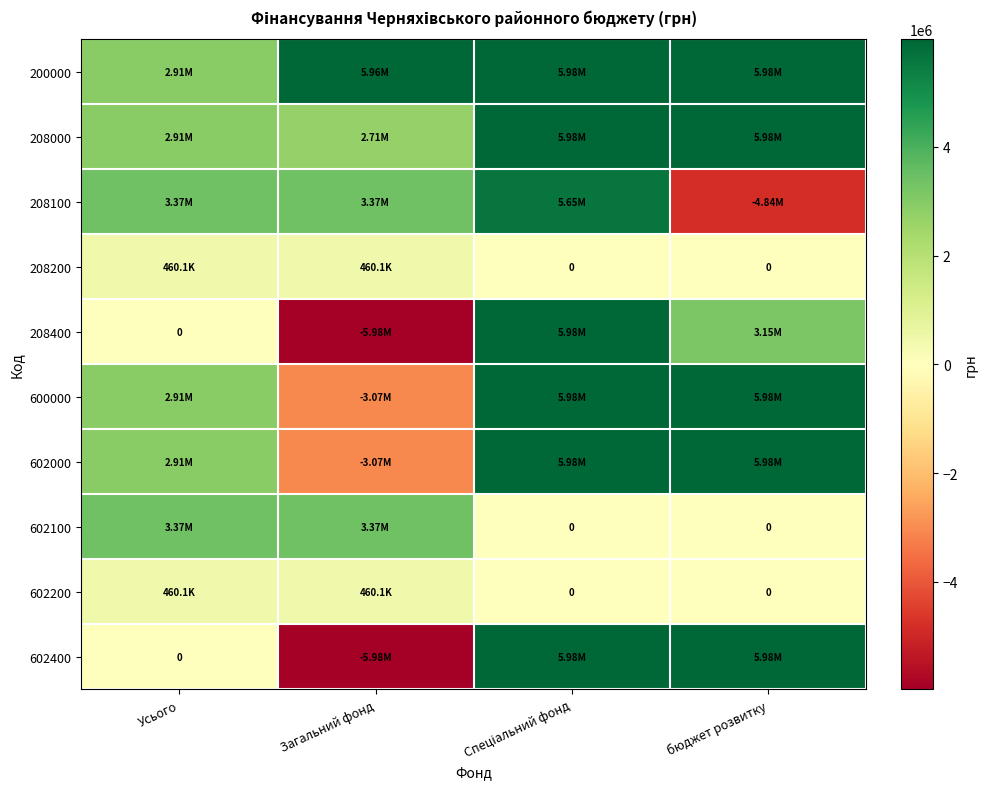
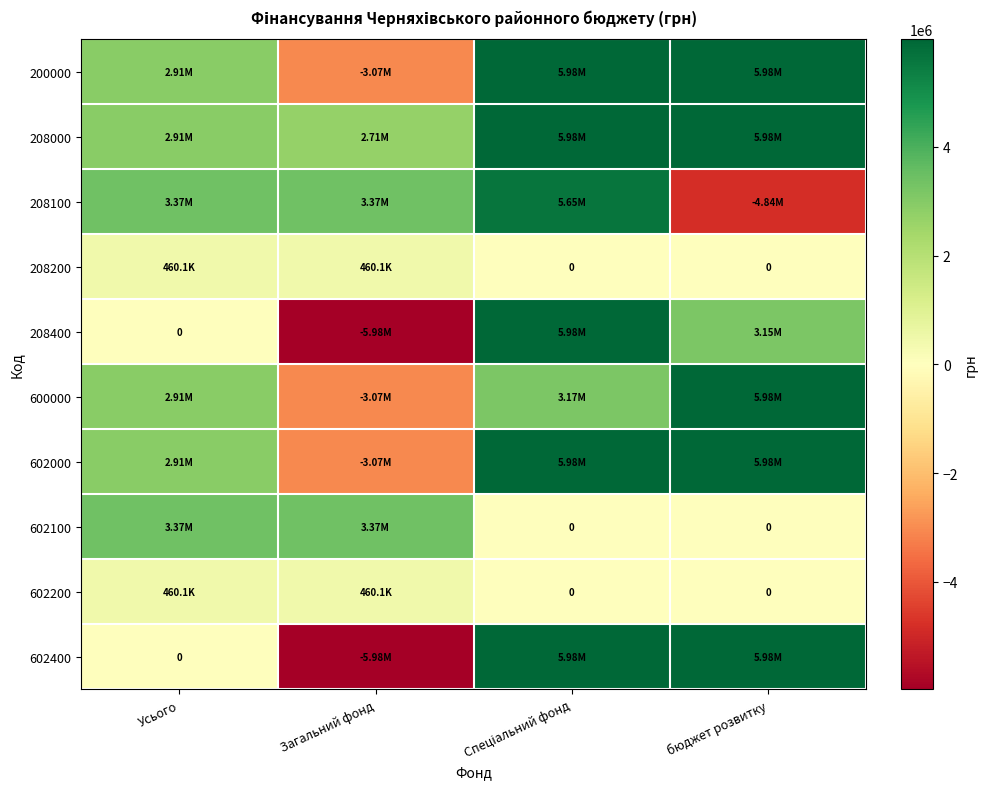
200000, Загальний фонд: 5.96M -> -3.07M
600000, Спеціальний фонд: 5.98M -> 3.17M
